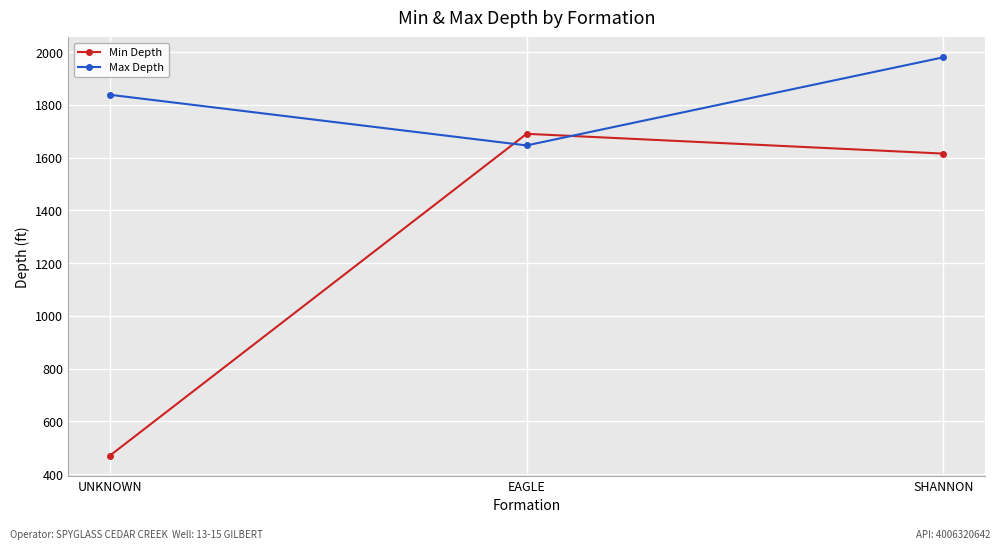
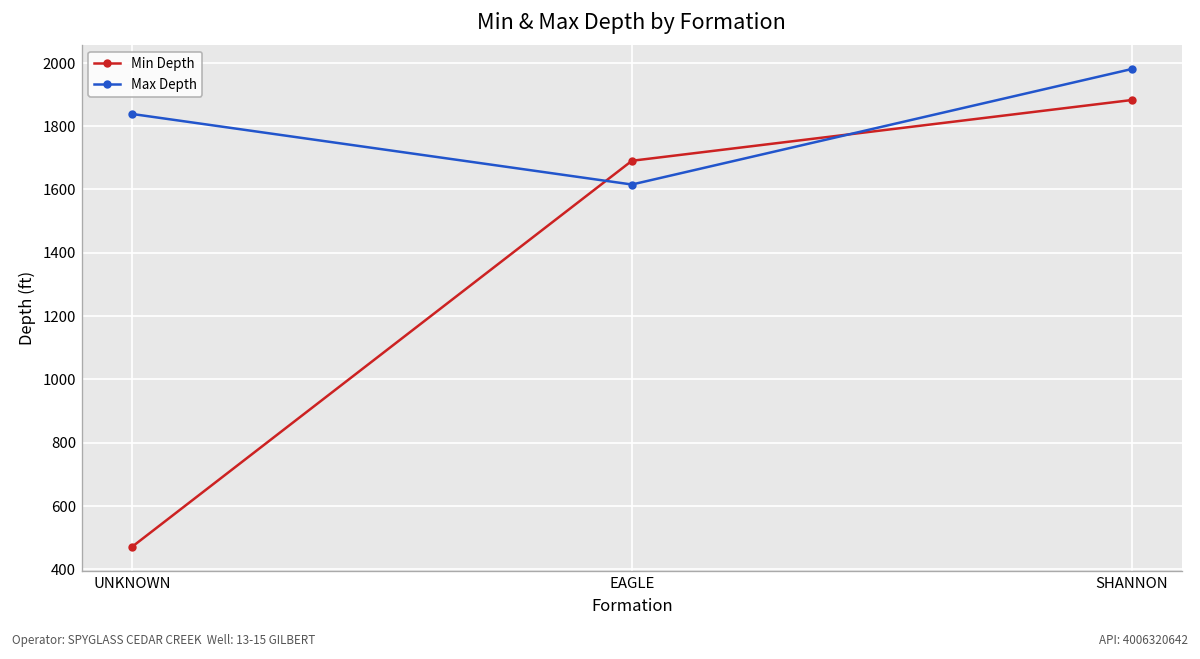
Max Depth, EAGLE: 1650 -> 1620
Min Depth, SHANNON: 1620 -> 1880
